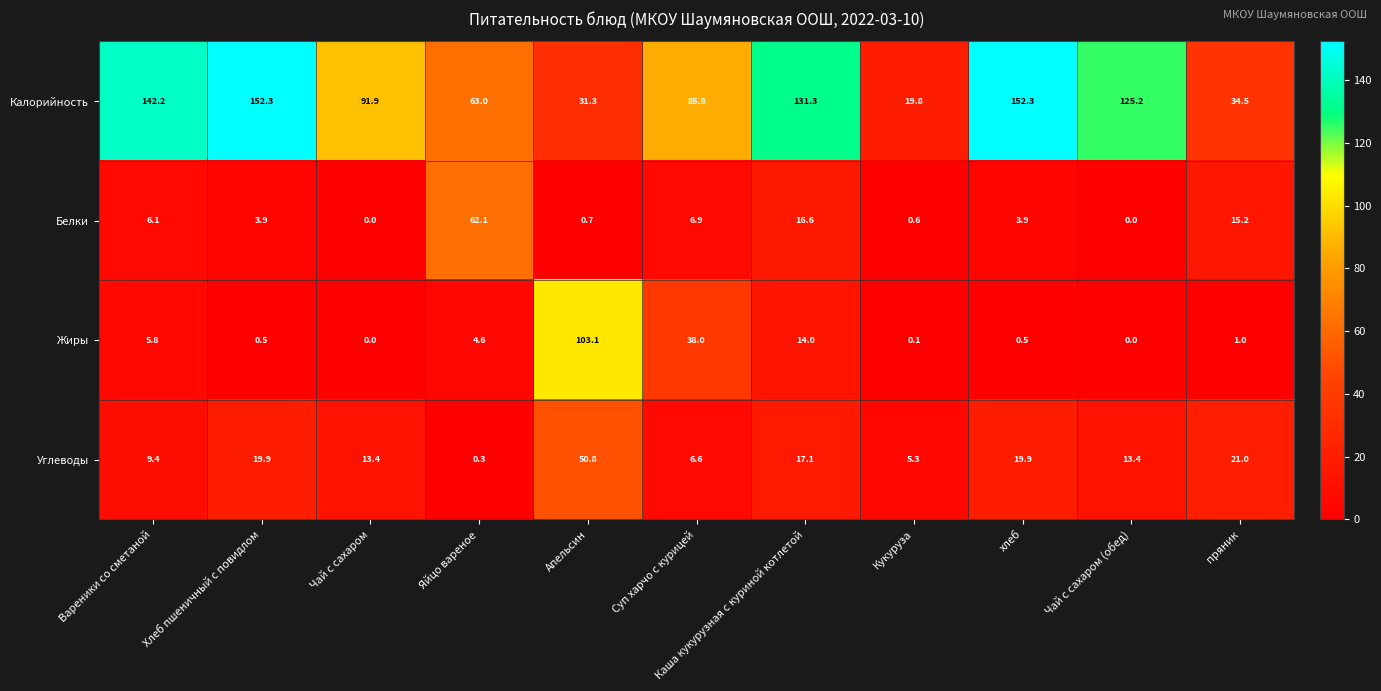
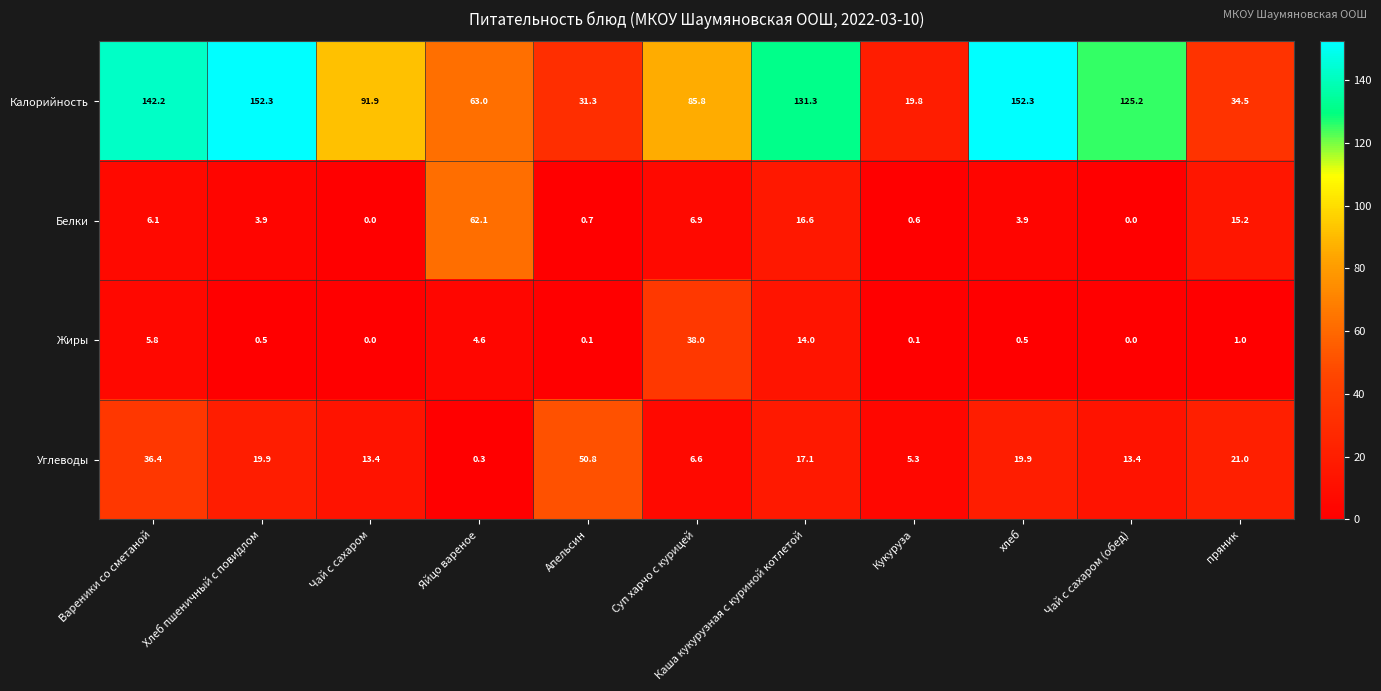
Жиры, Апельсин: 103.1 -> 0.1
Углеводы, Вареники со сметаной: 9.4 -> 36.4
